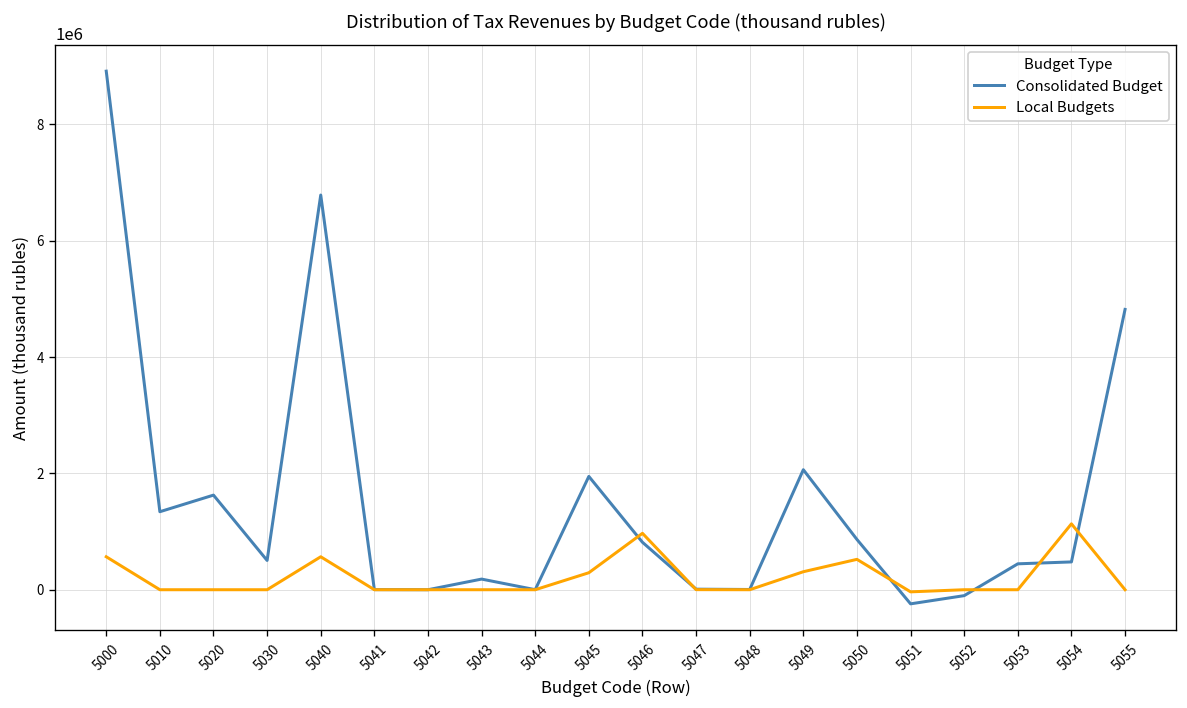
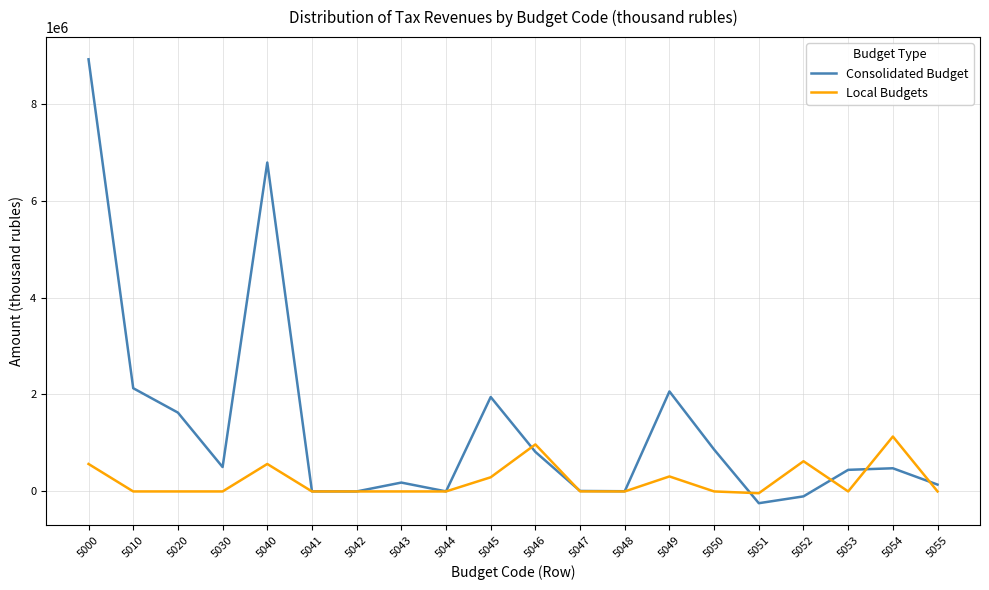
Consolidated Budget, 5010: 1300000 -> 2100000
Local Budgets, 5050: 500000 -> 0
Local Budgets, 5052: 0 -> 600000
Consolidated Budget, 5055: 4800000 -> 100000
